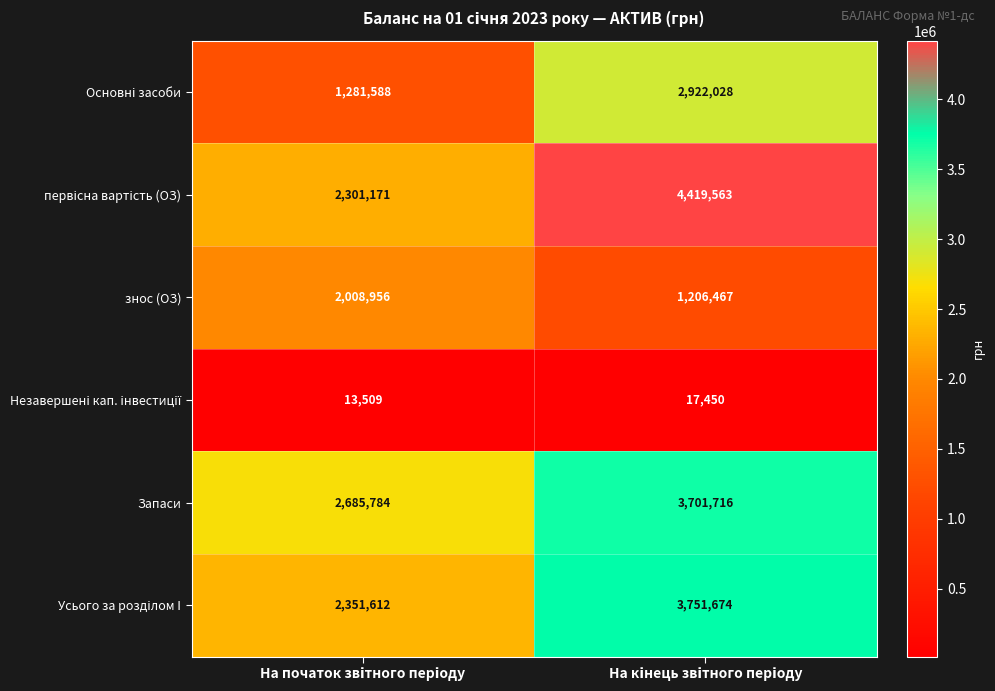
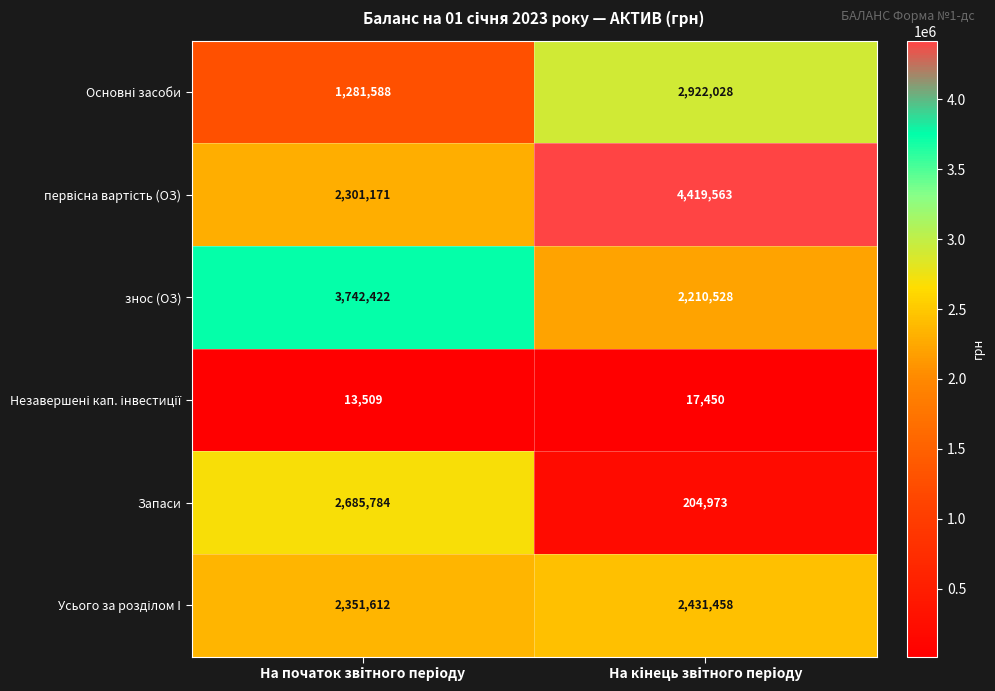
знос (ОЗ), На початок звітного періоду: 2,008,956 -> 3,742,422
знос (ОЗ), На кінець звітного періоду: 1,206,467 -> 2,210,528
Запаси, На кінець звітного періоду: 3,701,716 -> 204,973
Усього за розділом І, На кінець звітного періоду: 3,751,674 -> 2,431,458
